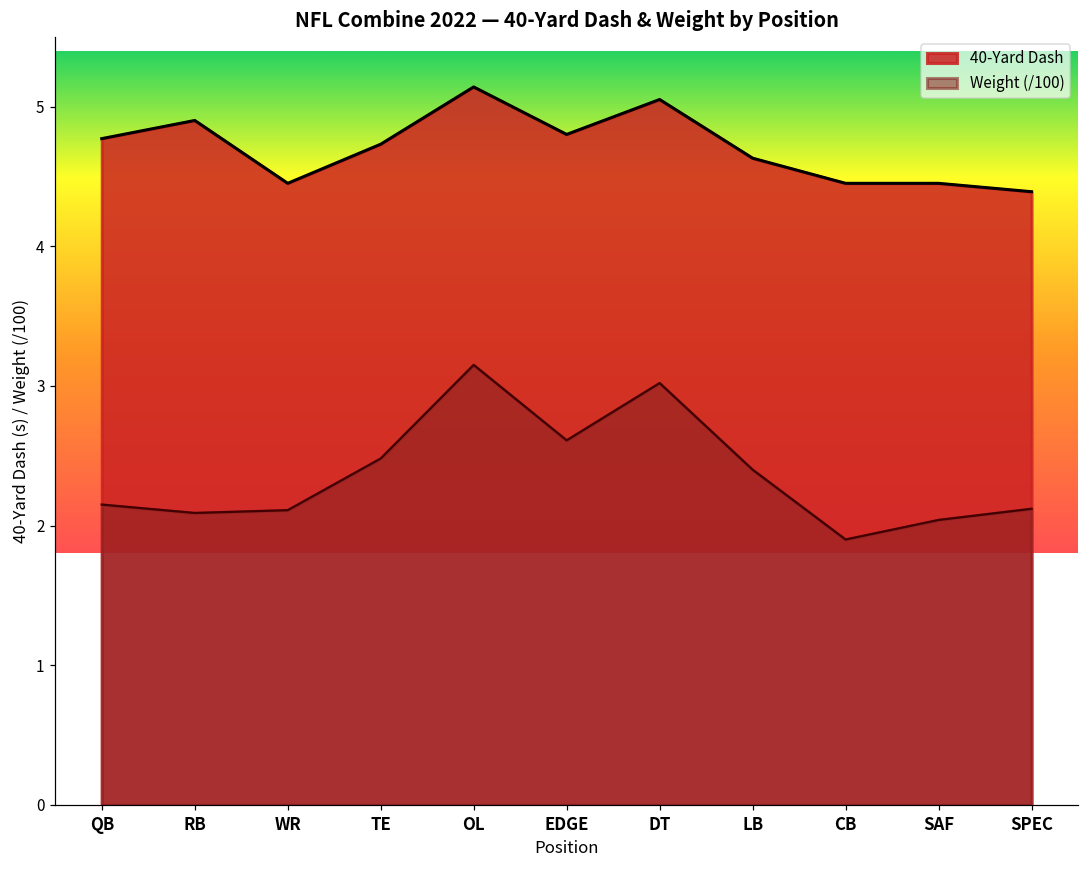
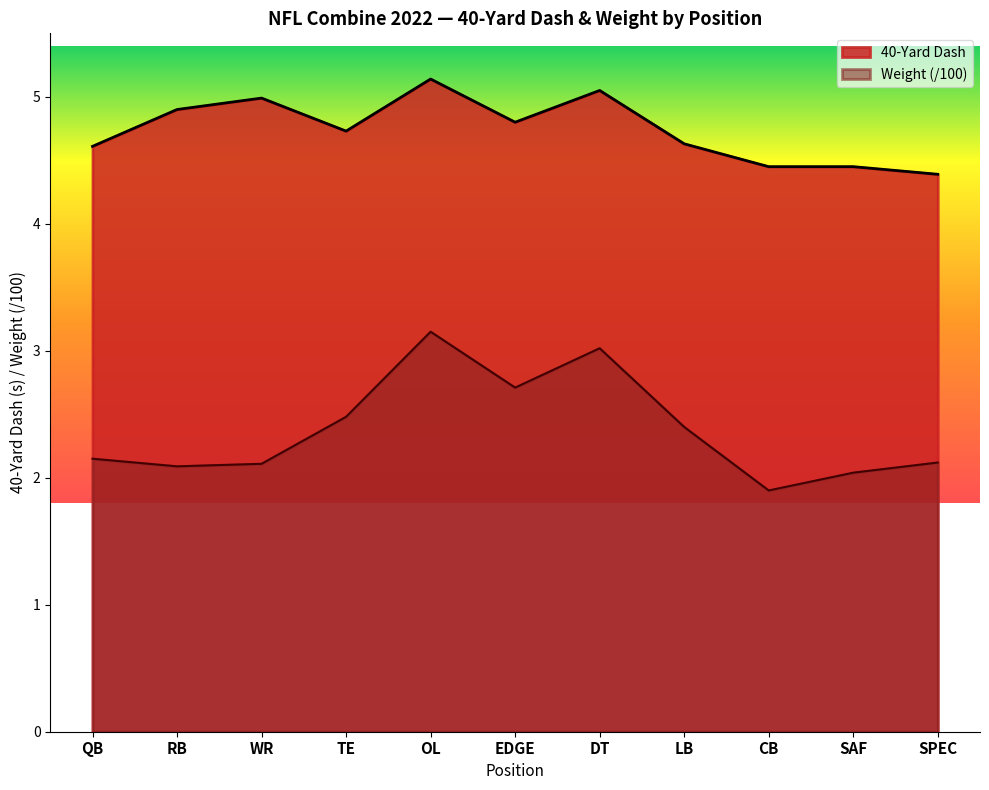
40-Yard Dash, QB: 4.77 -> 4.61
40-Yard Dash, WR: 4.45 -> 4.99
Weight (/100), EDGE: 2.61 -> 2.71
